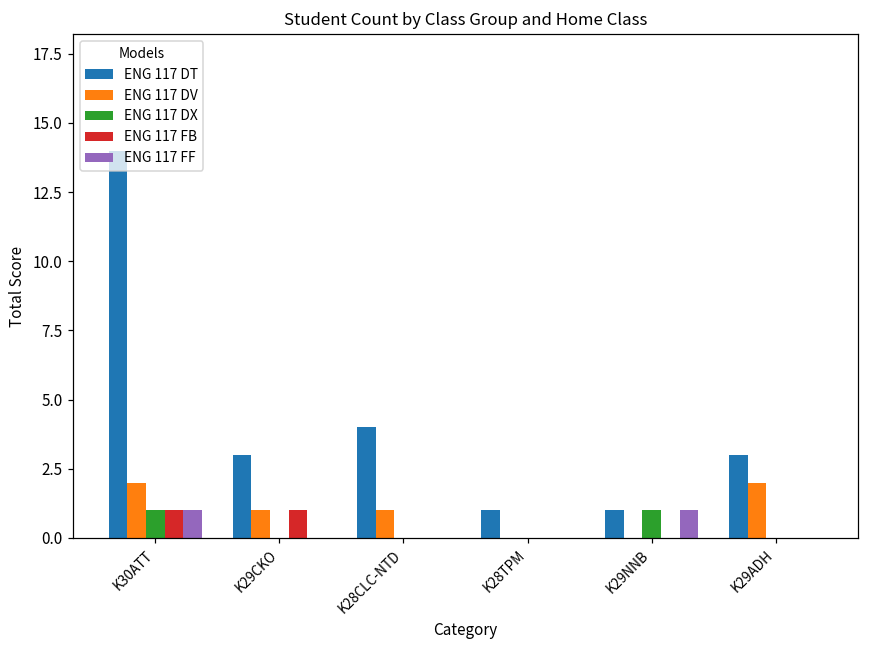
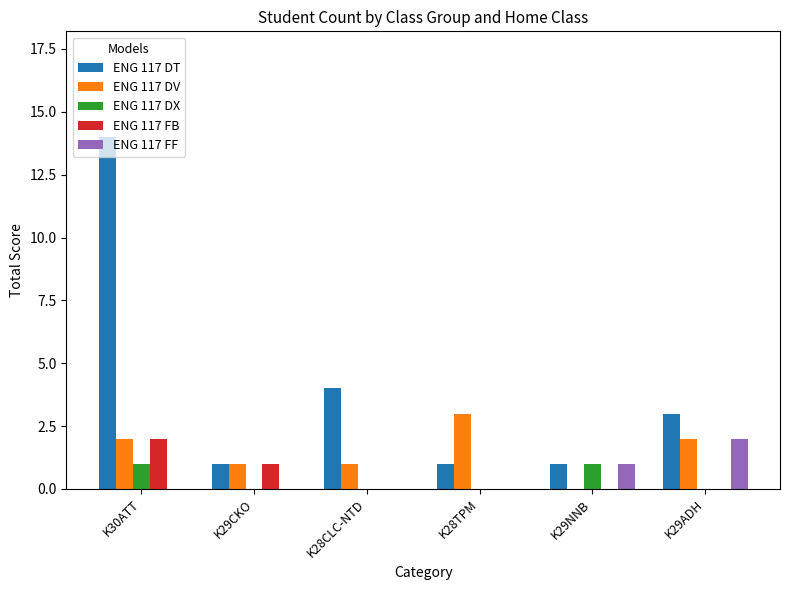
ENG 117 FB, K30ATT: 1 -> 2
ENG 117 FF, K30ATT: 1 -> 0
ENG 117 DT, K29CKO: 3 -> 1
ENG 117 DV, K28TPM: 0 -> 3
ENG 117 FF, K29ADH: 0 -> 2
